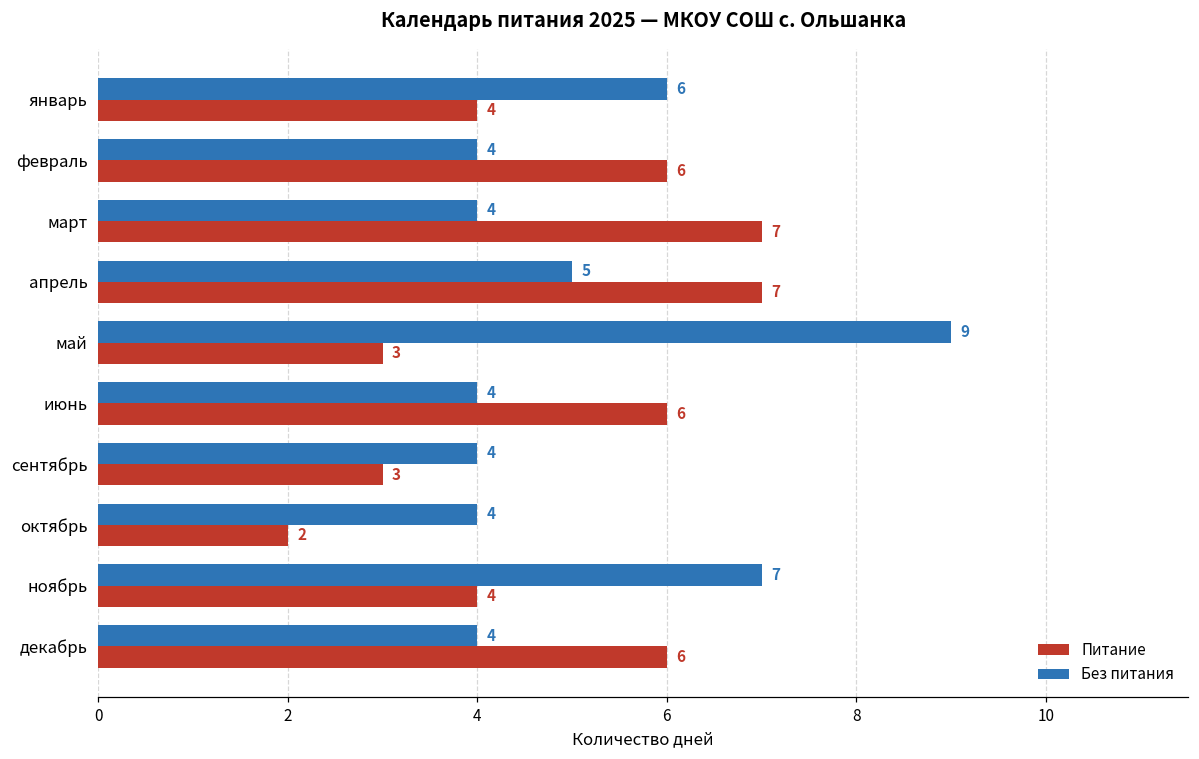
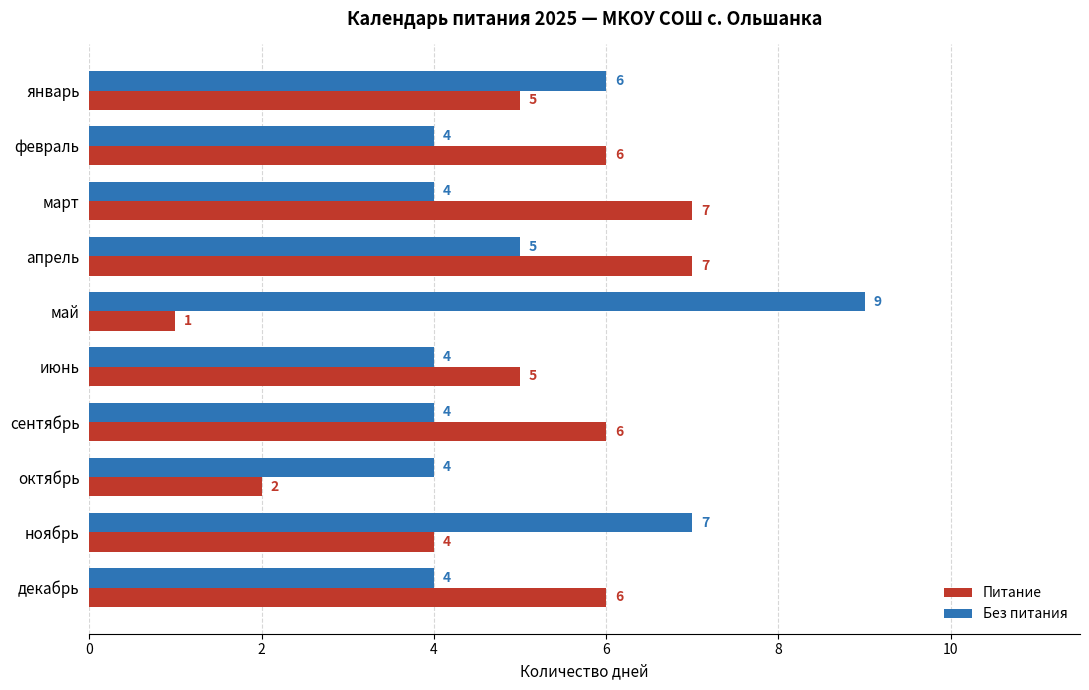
Питание, январь: 4 -> 5
Питание, май: 3 -> 1
Питание, июнь: 6 -> 5
Питание, сентябрь: 3 -> 6
